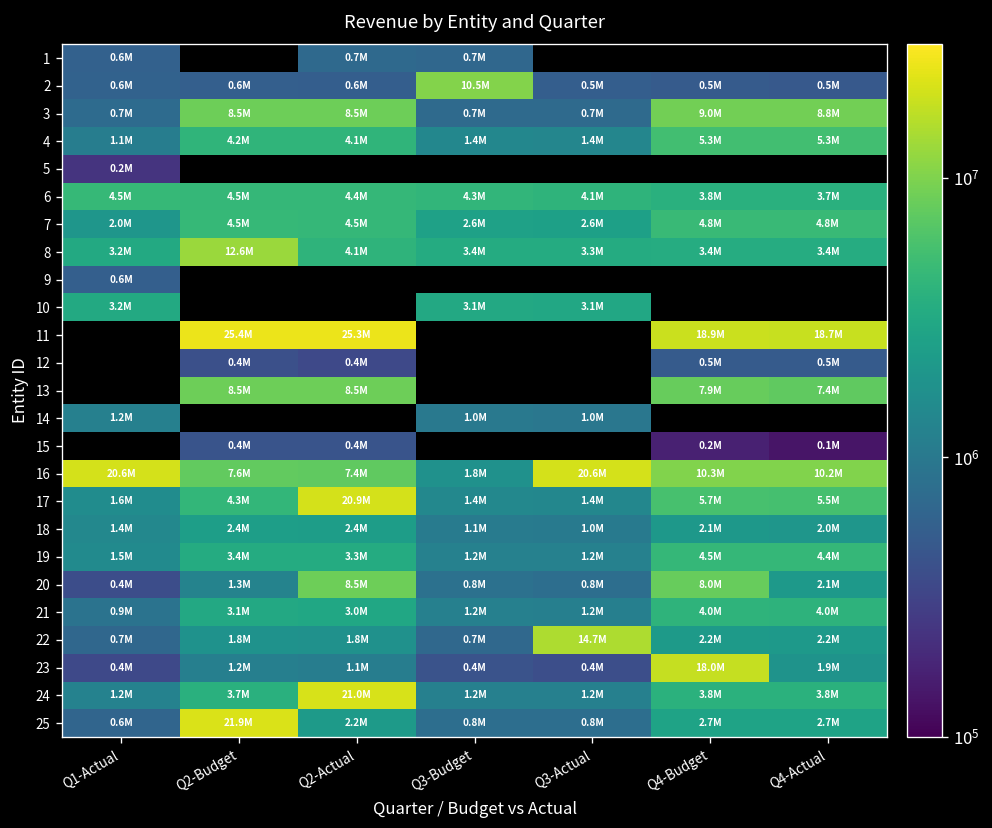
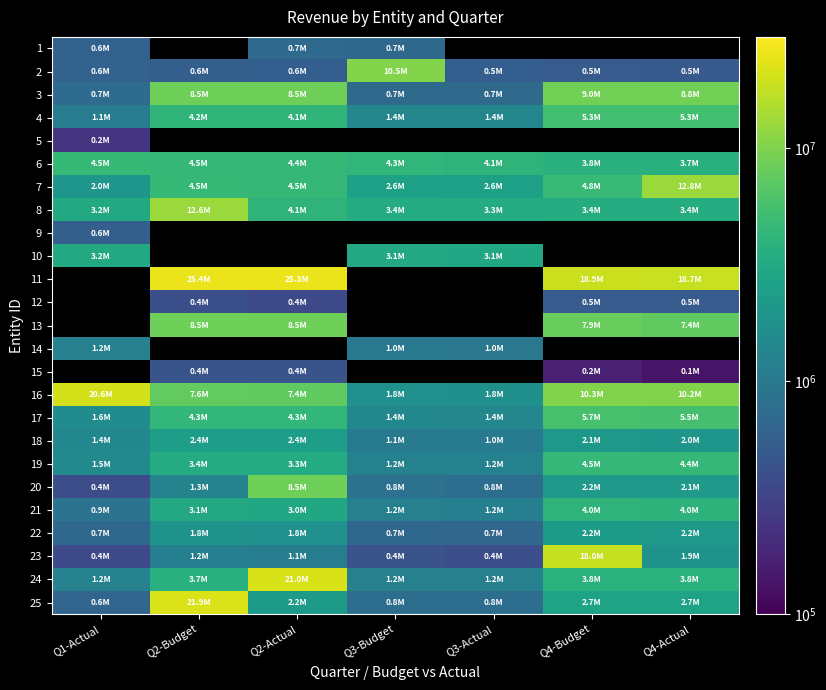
7, Q4-Actual: 4.8M -> 12.8M
16, Q3-Actual: 20.6M -> 1.8M
17, Q2-Actual: 20.9M -> 4.3M
20, Q4-Budget: 8.0M -> 2.2M
22, Q3-Actual: 14.7M -> 0.7M
